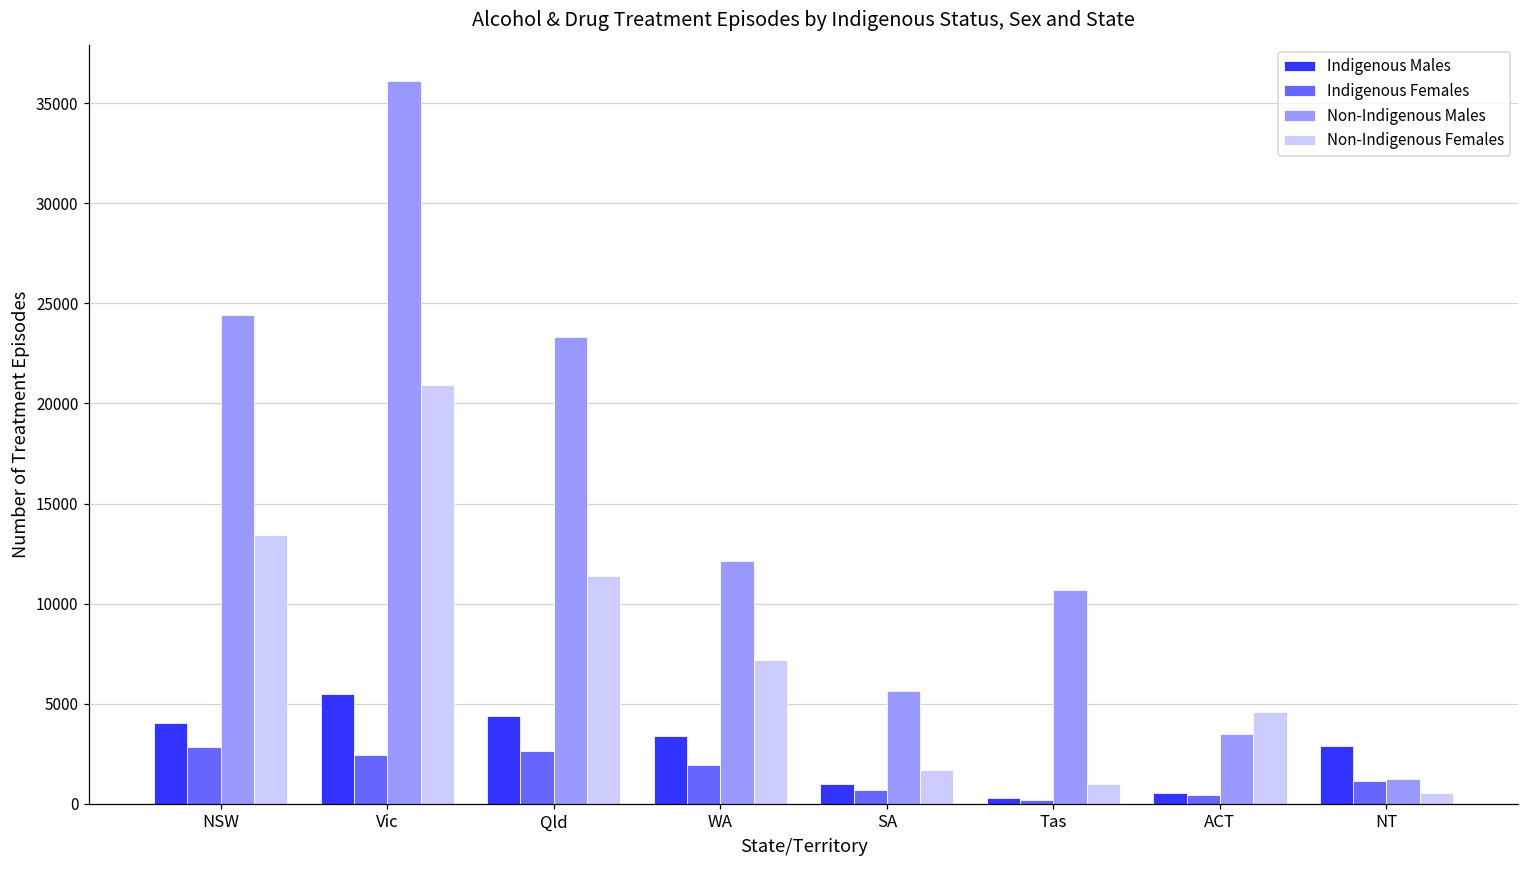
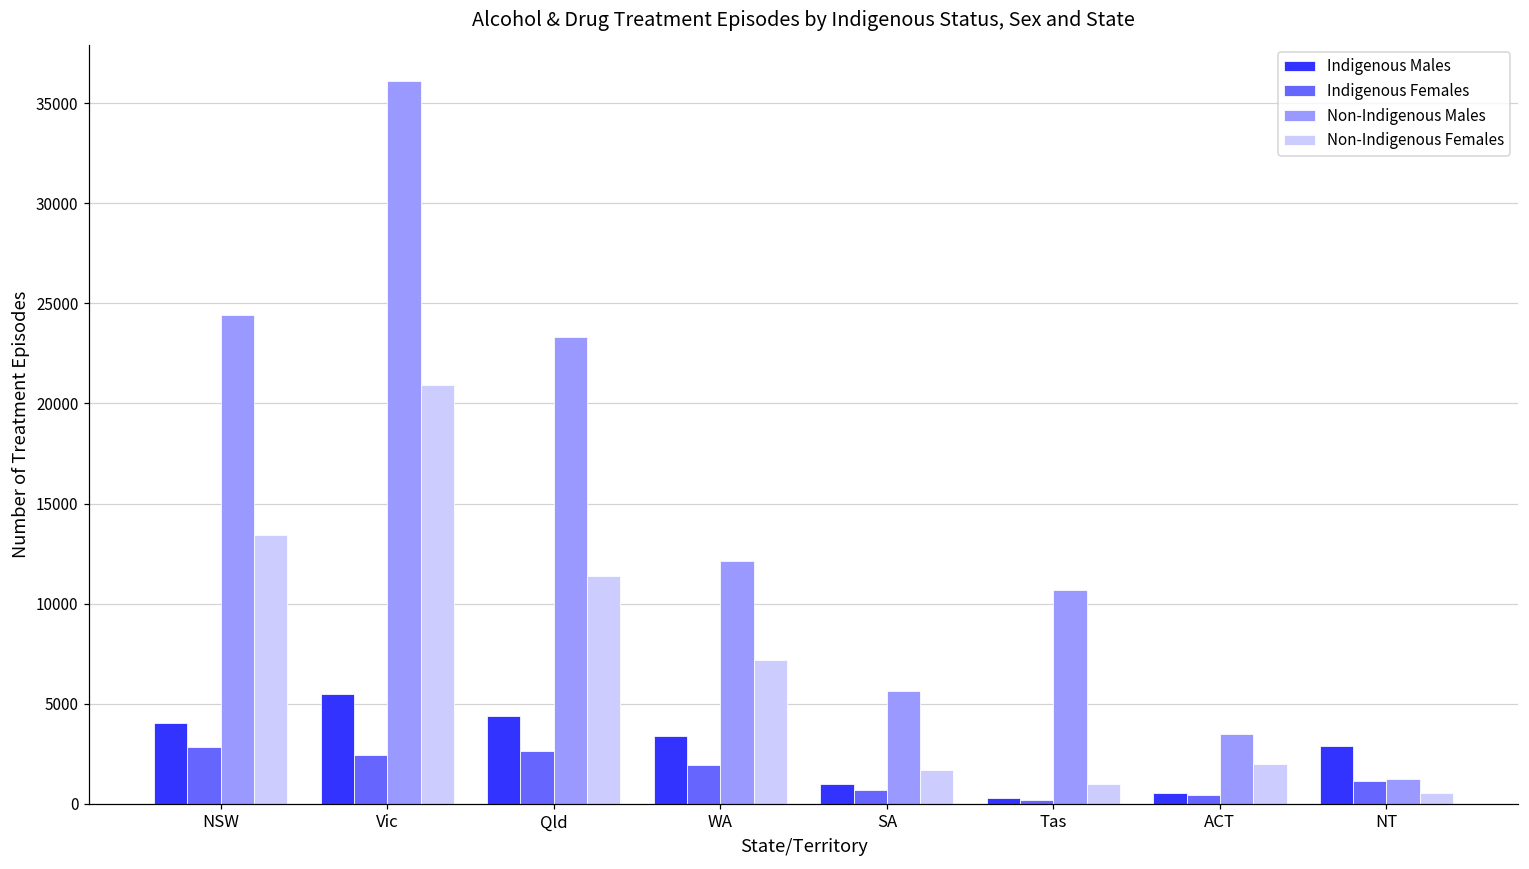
Non-Indigenous Females, ACT: 4600 -> 2000
